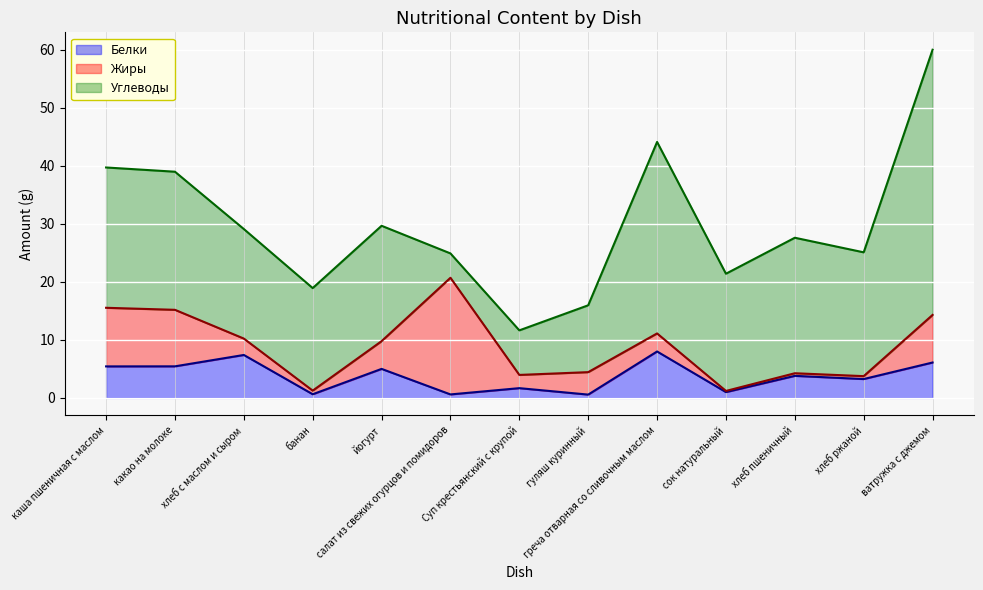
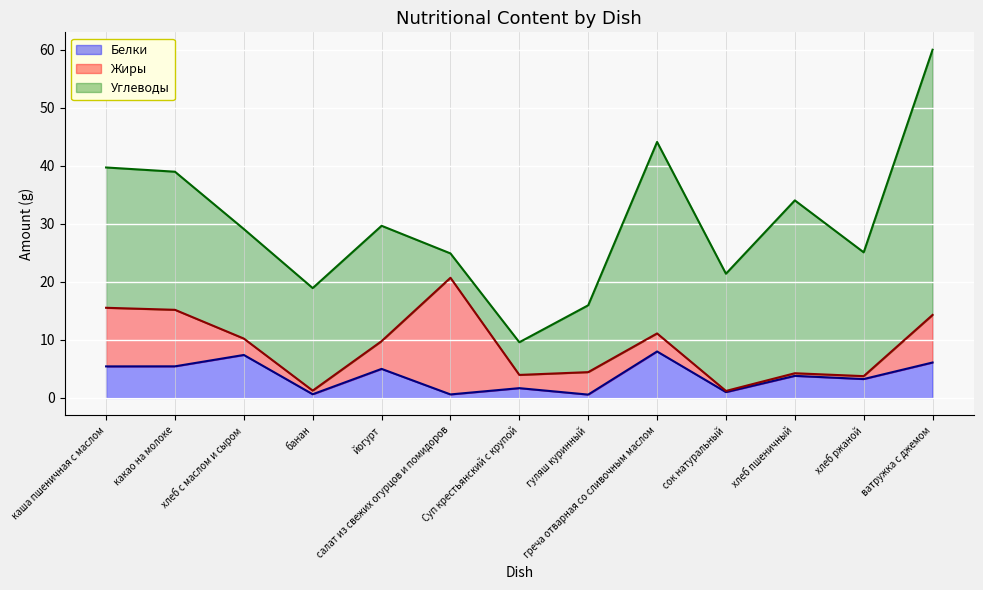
Углеводы, Суп крестьянский с крупой: 8 -> 6
Углеводы, хлеб пшеничный: 23 -> 30
